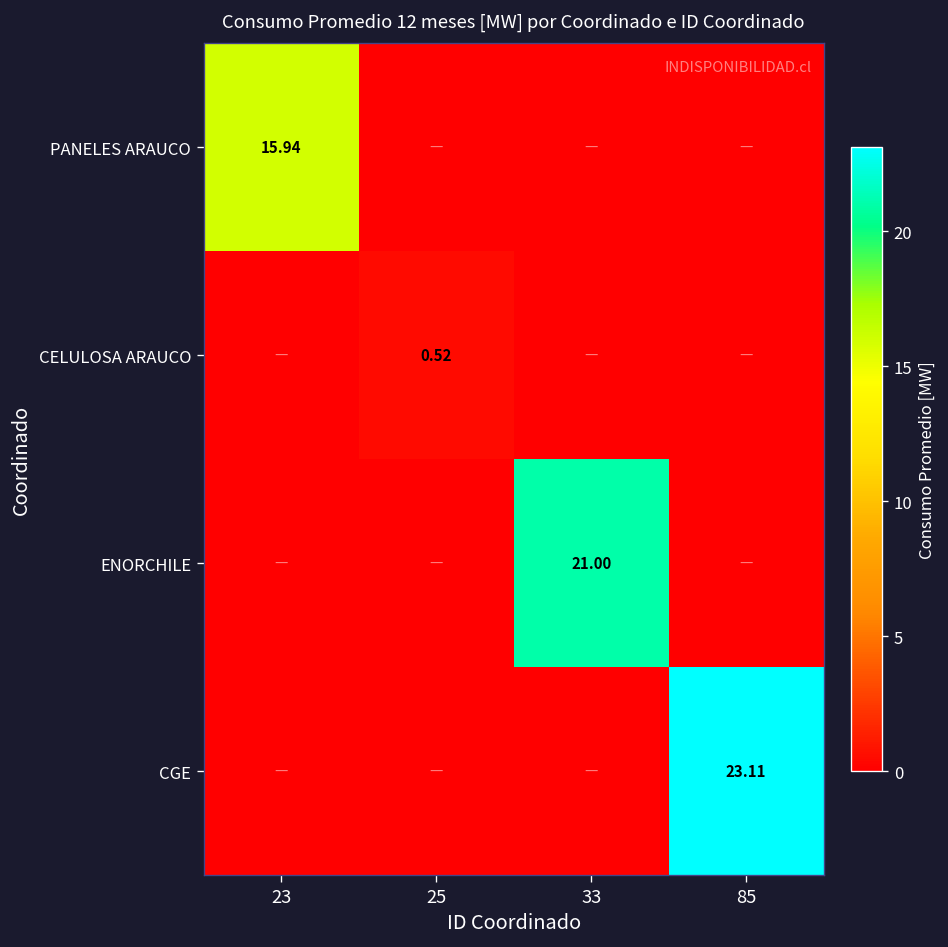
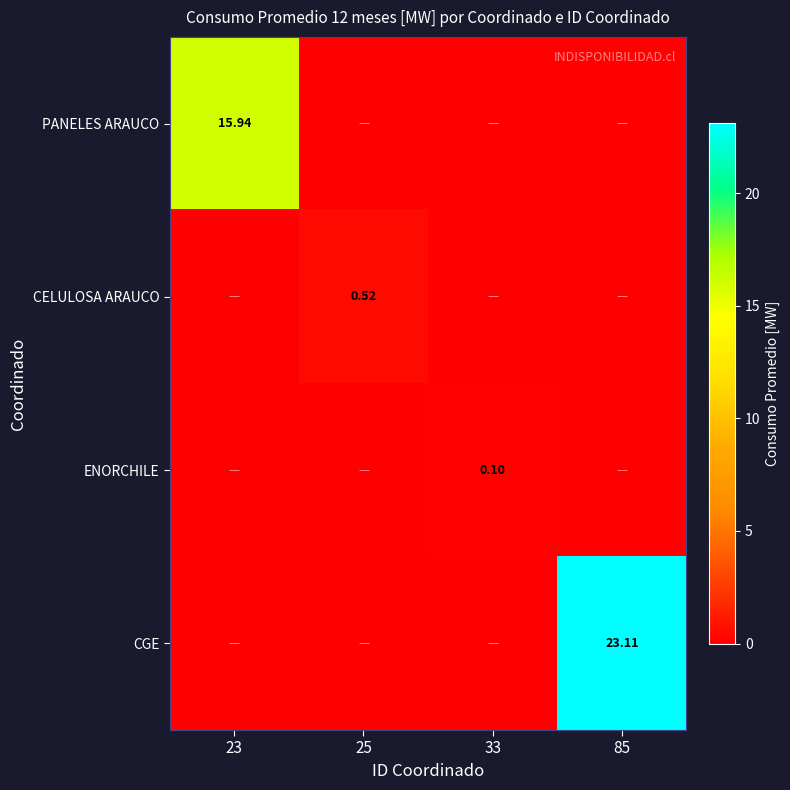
ENORCHILE, 33: 21.00 -> 0.10
